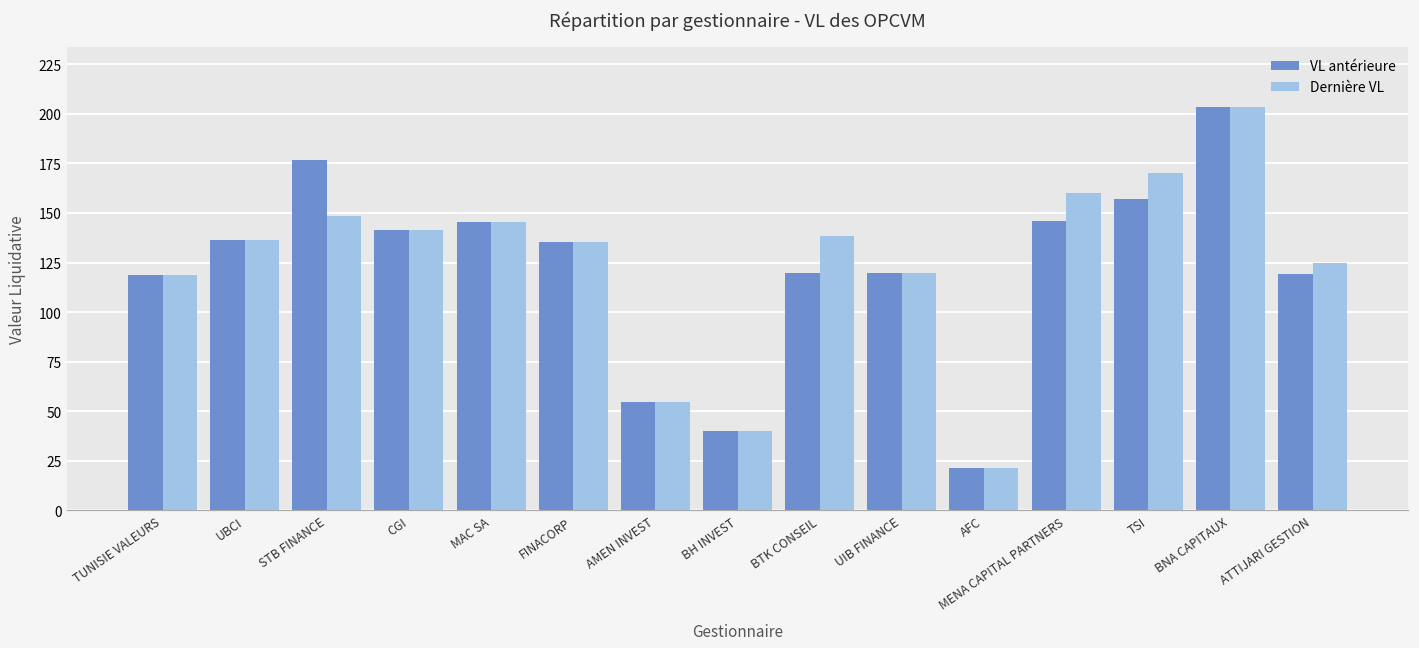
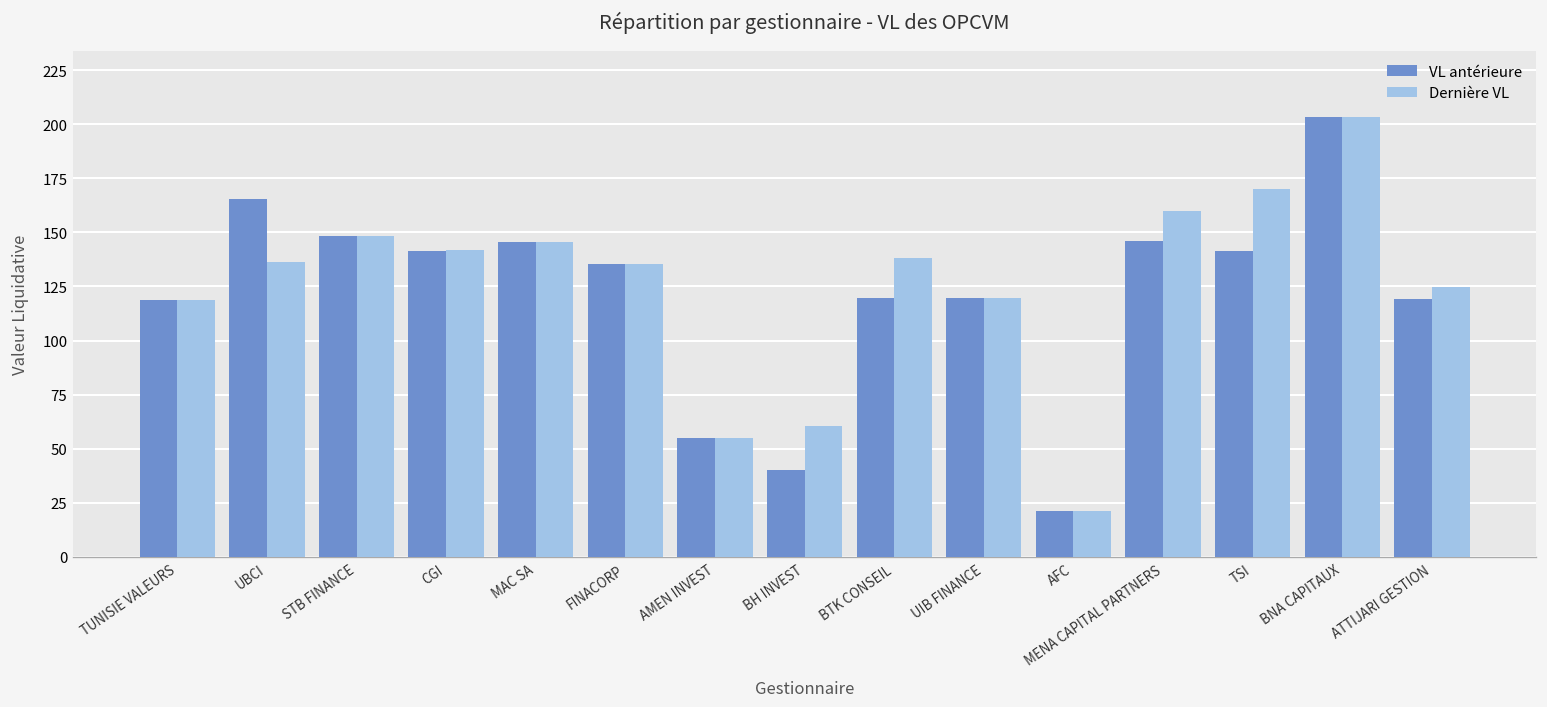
VL antérieure, UBCI: 136 -> 166
VL antérieure, STB FINANCE: 177 -> 148
Dernière VL, BH INVEST: 40 -> 61
VL antérieure, TSI: 157 -> 141
